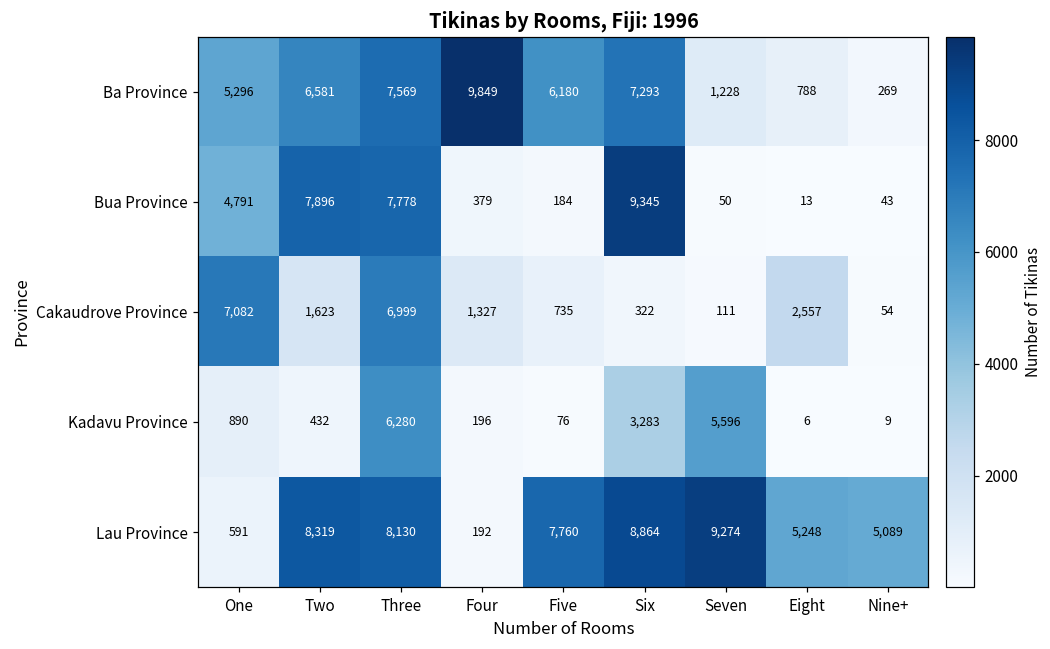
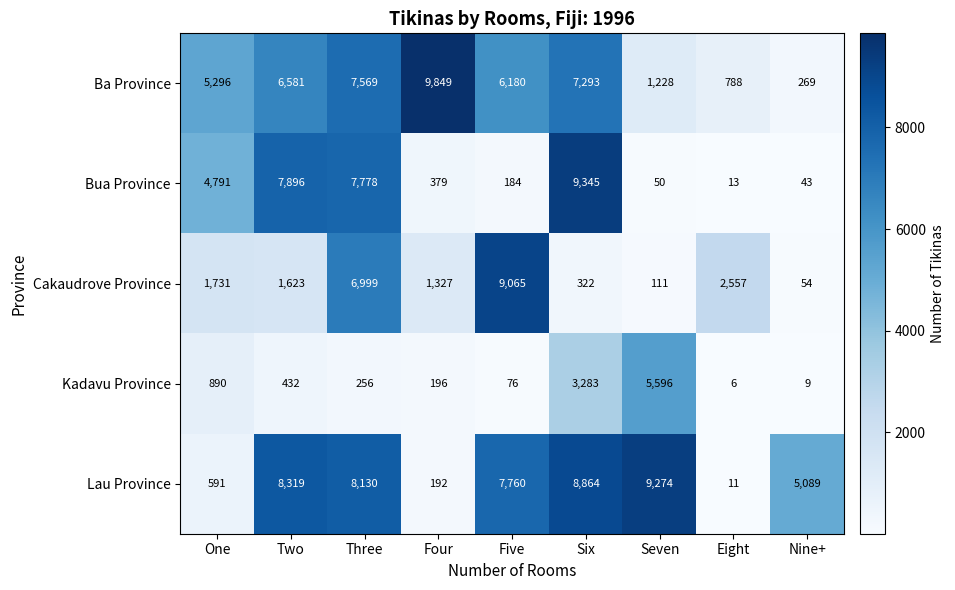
Cakaudrove Province, One: 7,082 -> 1,731
Cakaudrove Province, Five: 735 -> 9,065
Kadavu Province, Three: 6,280 -> 256
Lau Province, Eight: 5,248 -> 11
